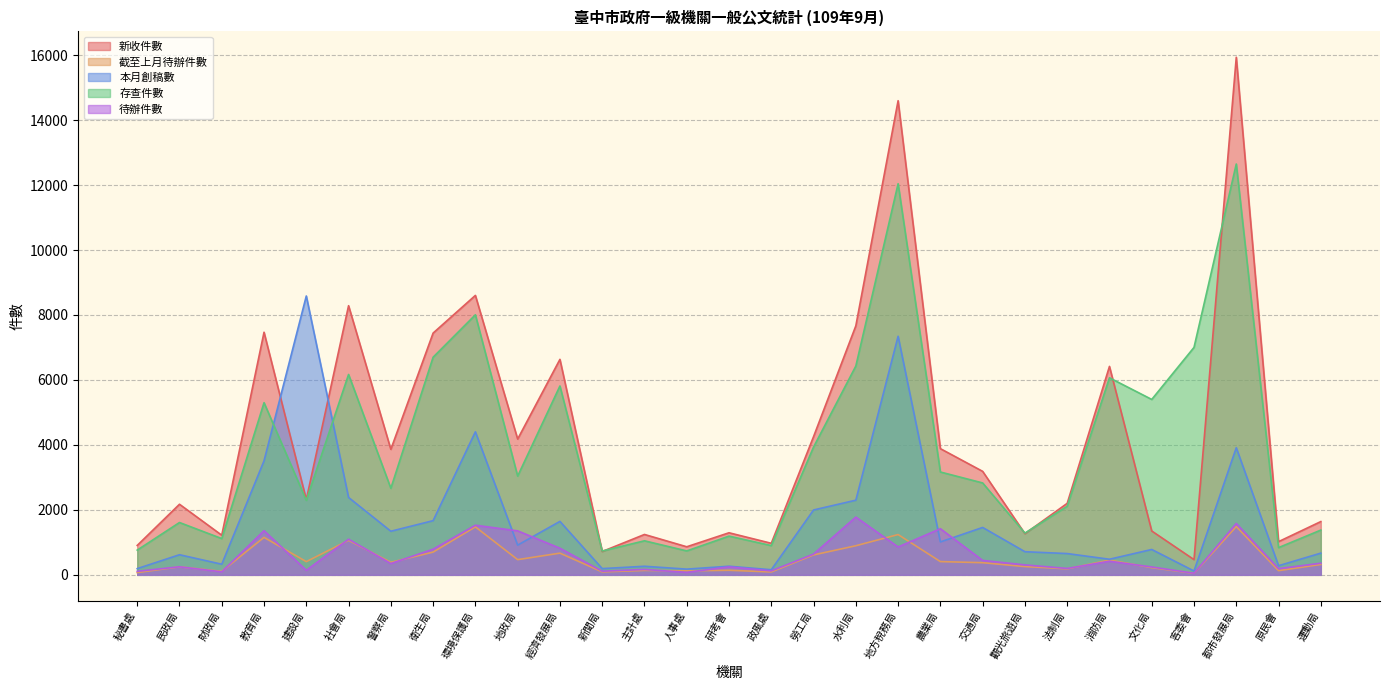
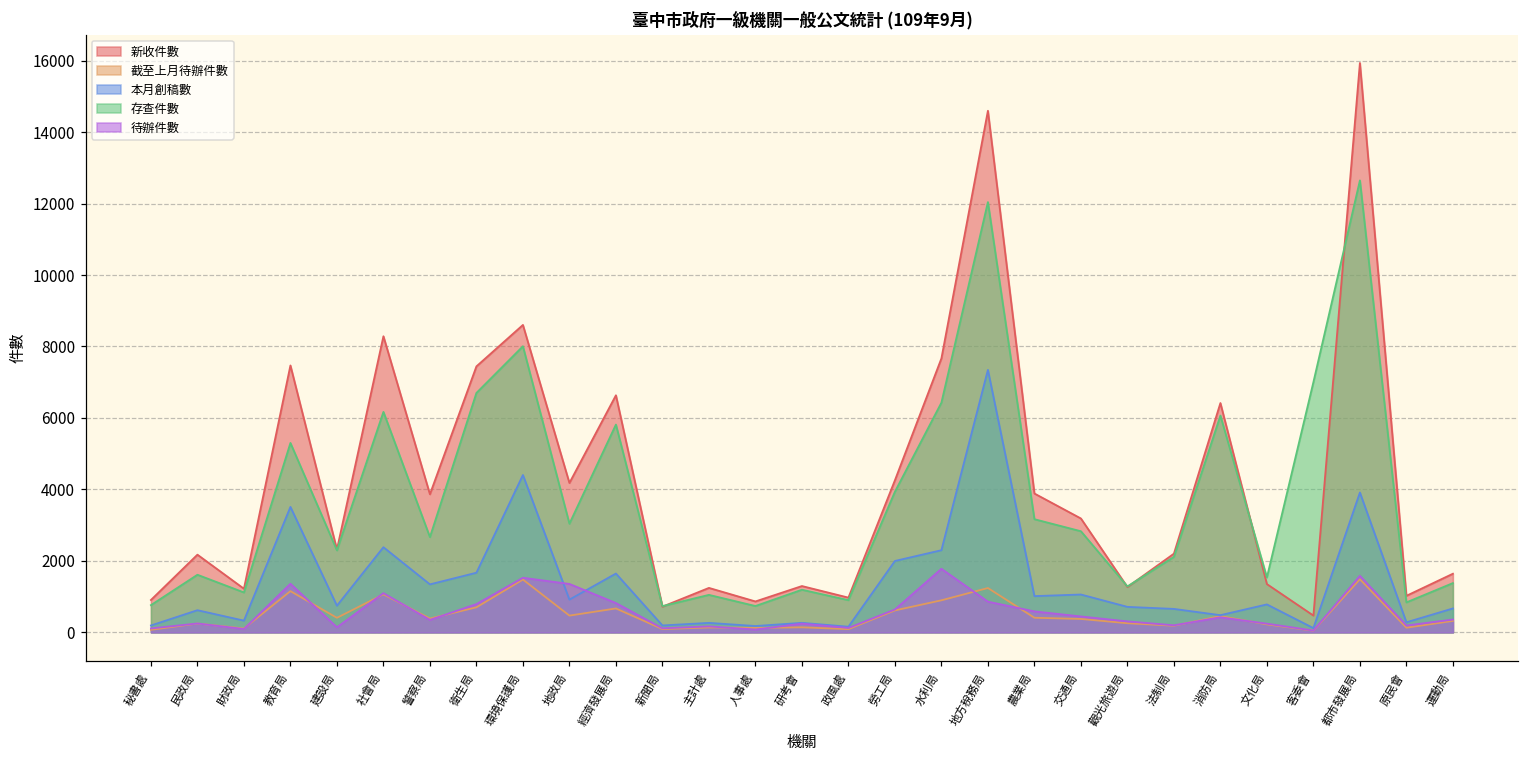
本月創稿數, 建設局: 8600 -> 700
待辦件數, 農業局: 1400 -> 600
本月創稿數, 交通局: 1500 -> 1100
存查件數, 文化局: 5400 -> 1500
